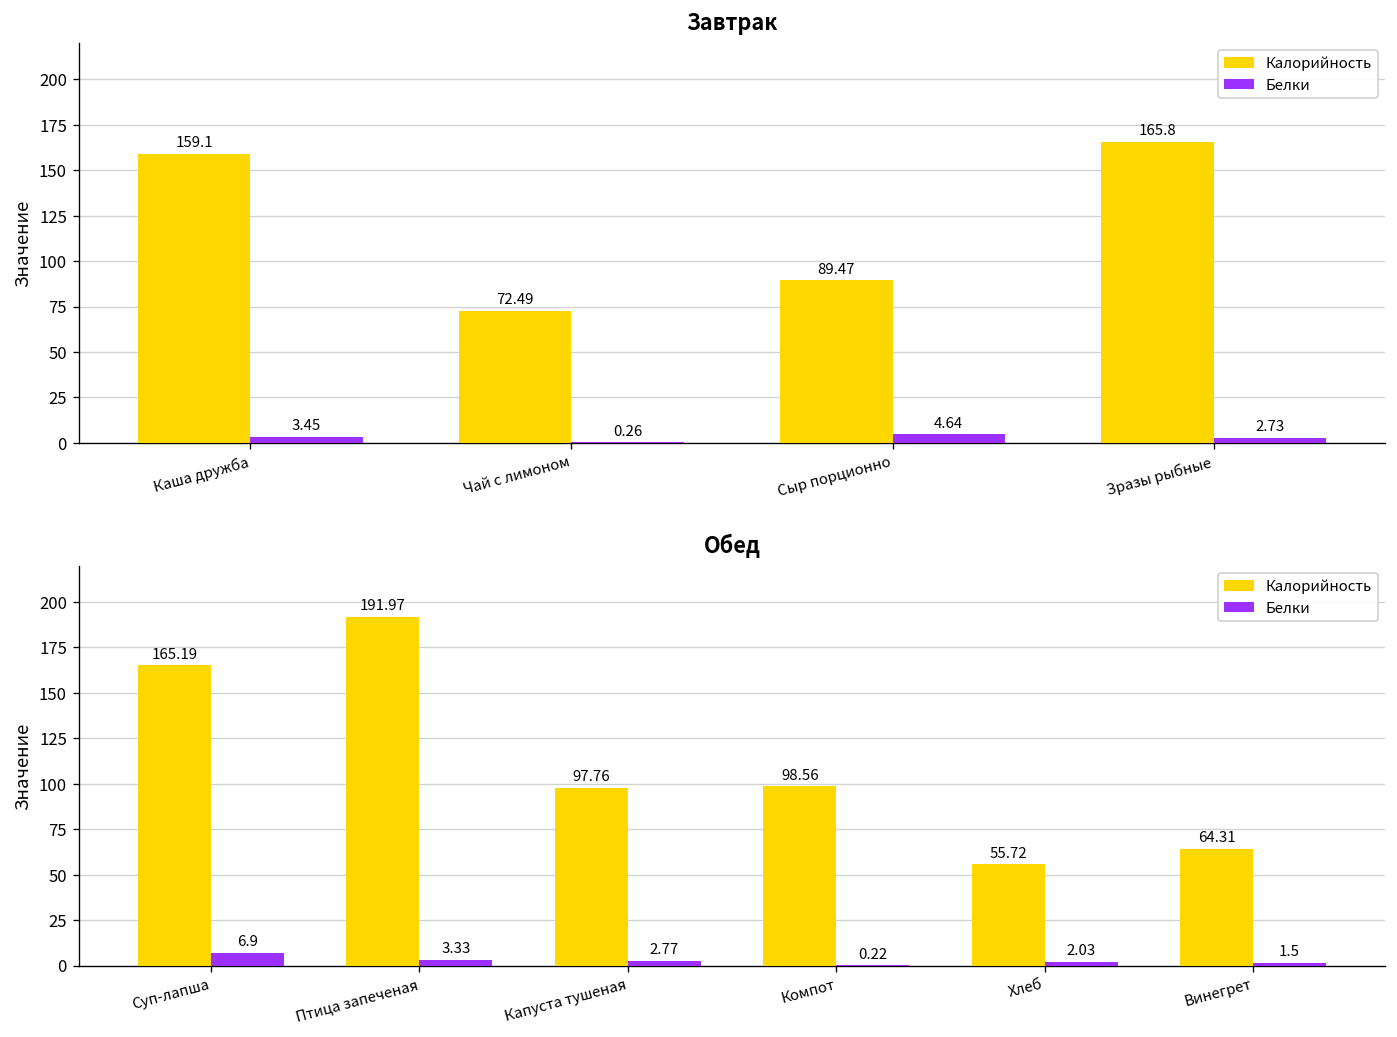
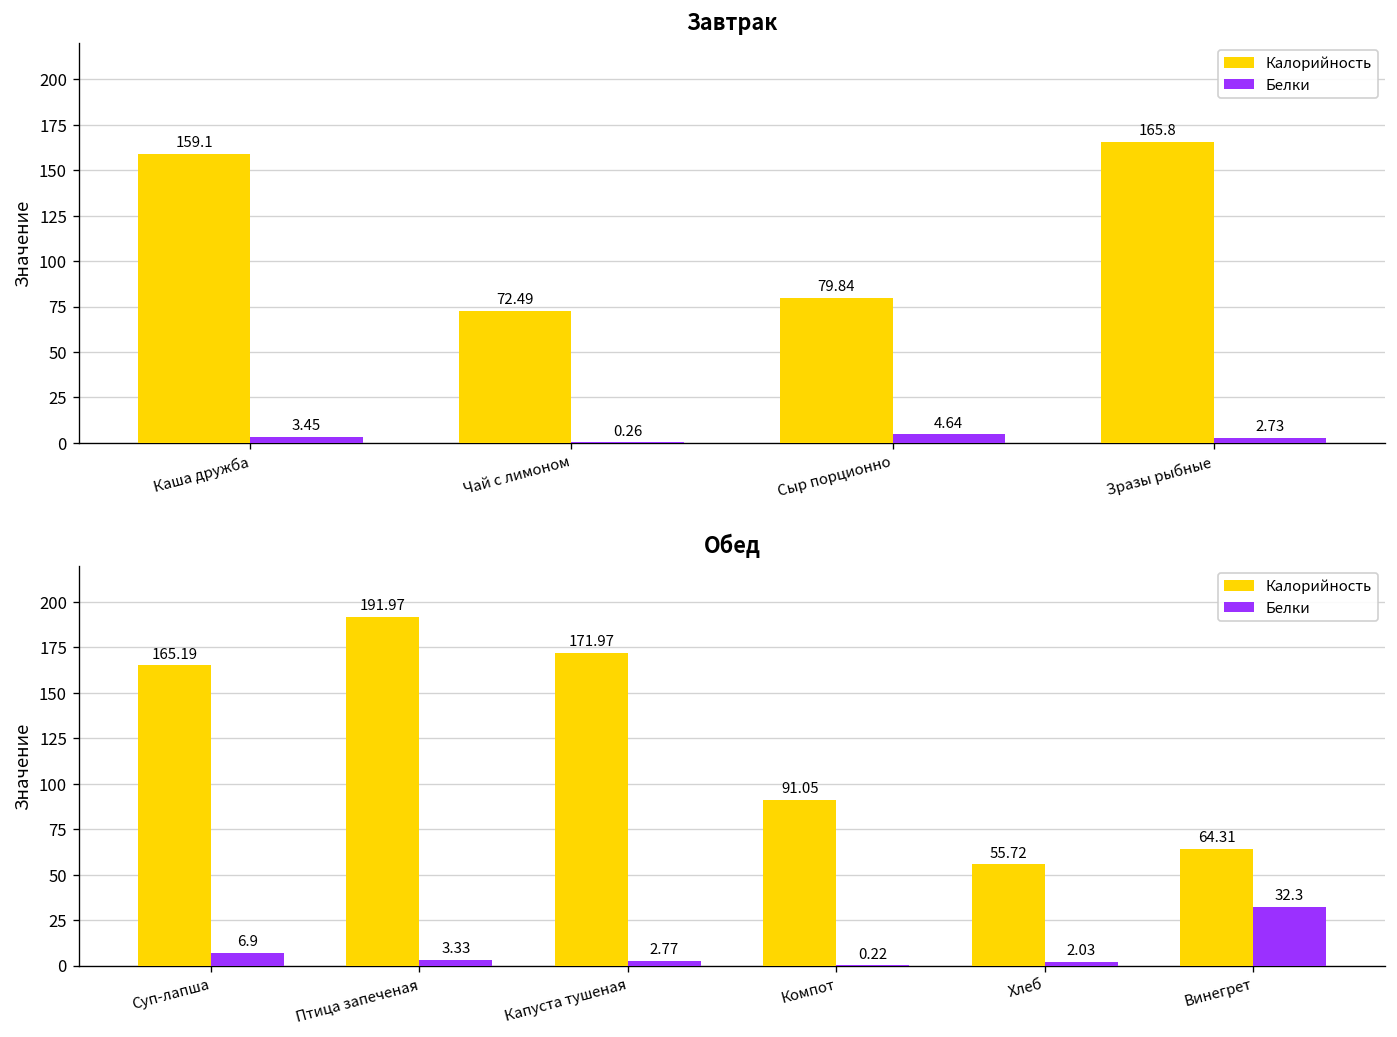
Завтрак, Калорийность, Сыр порционно: 89.47 -> 79.84
Обед, Калорийность, Капуста тушеная: 97.76 -> 171.97
Обед, Калорийность, Компот: 98.56 -> 91.05
Обед, Белки, Винегрет: 1.5 -> 32.3
